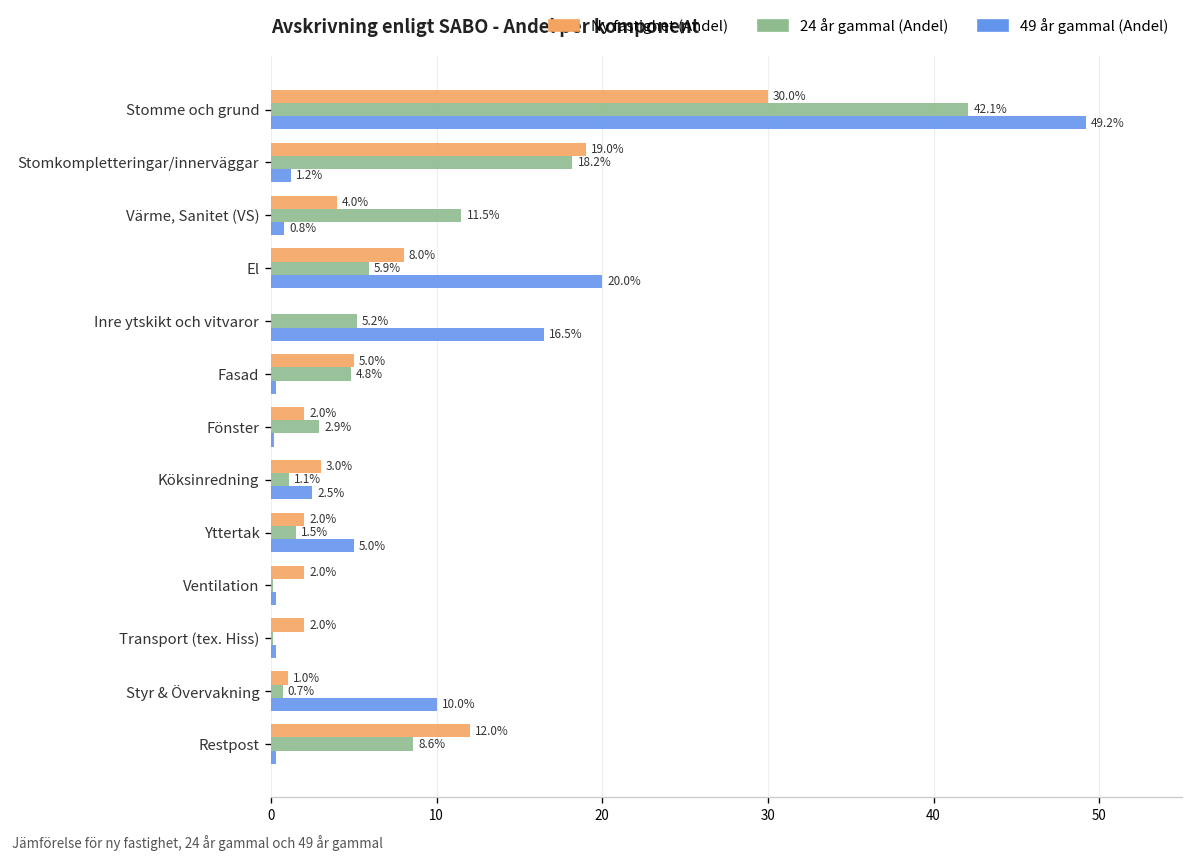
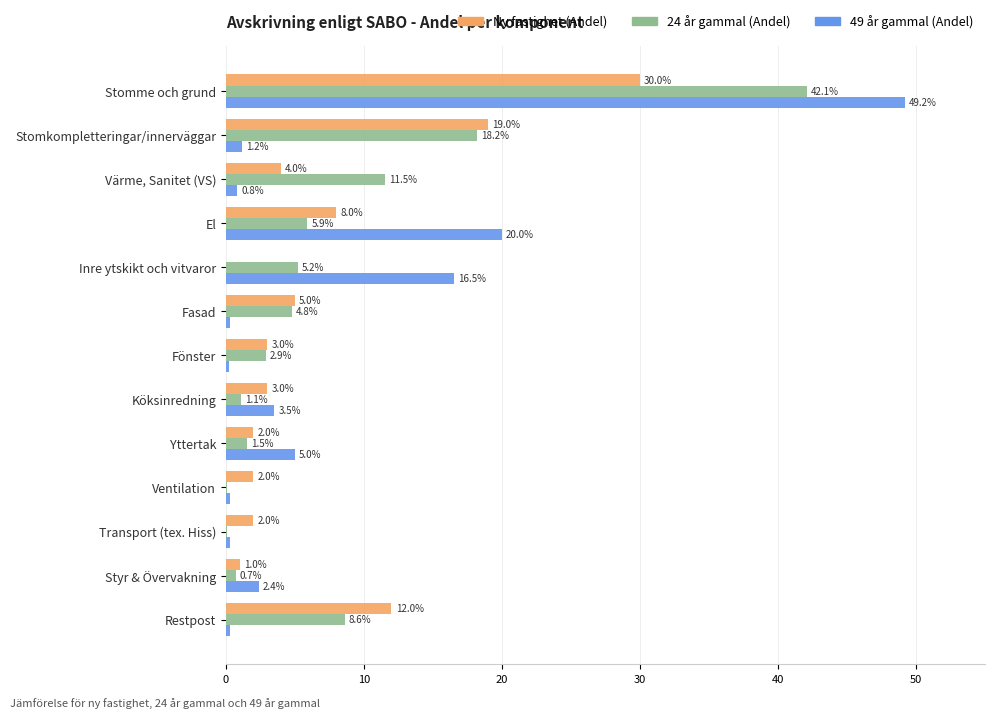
Ny fastighet (Andel), Fönster: 2.0% -> 3.0%
49 år gammal (Andel), Köksinredning: 2.5% -> 3.5%
49 år gammal (Andel), Styr & Övervakning: 10.0% -> 2.4%
